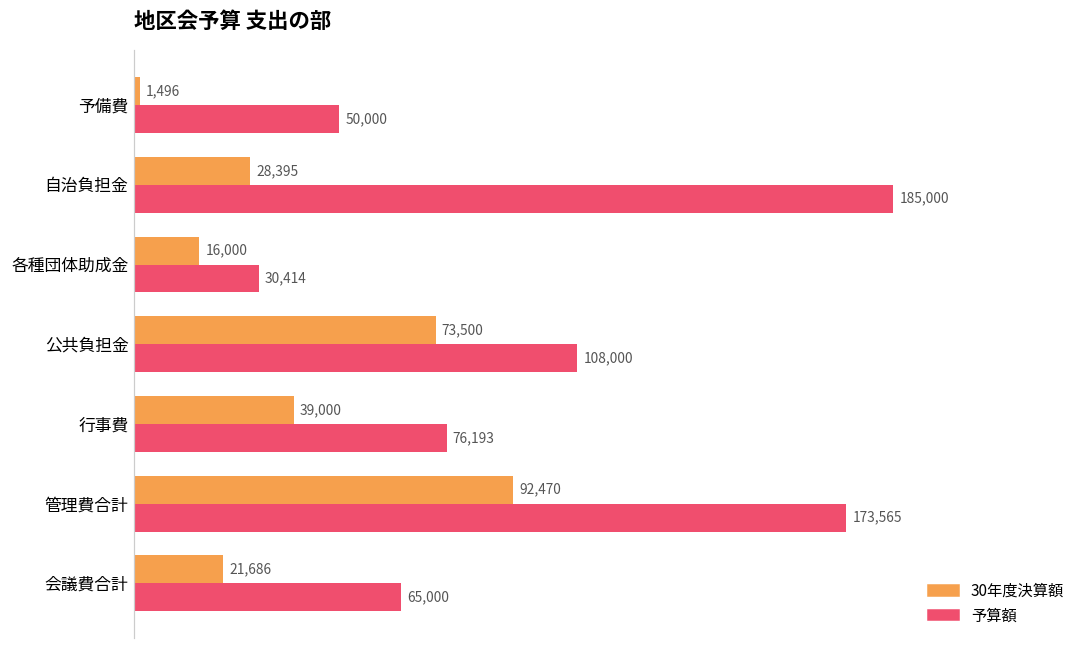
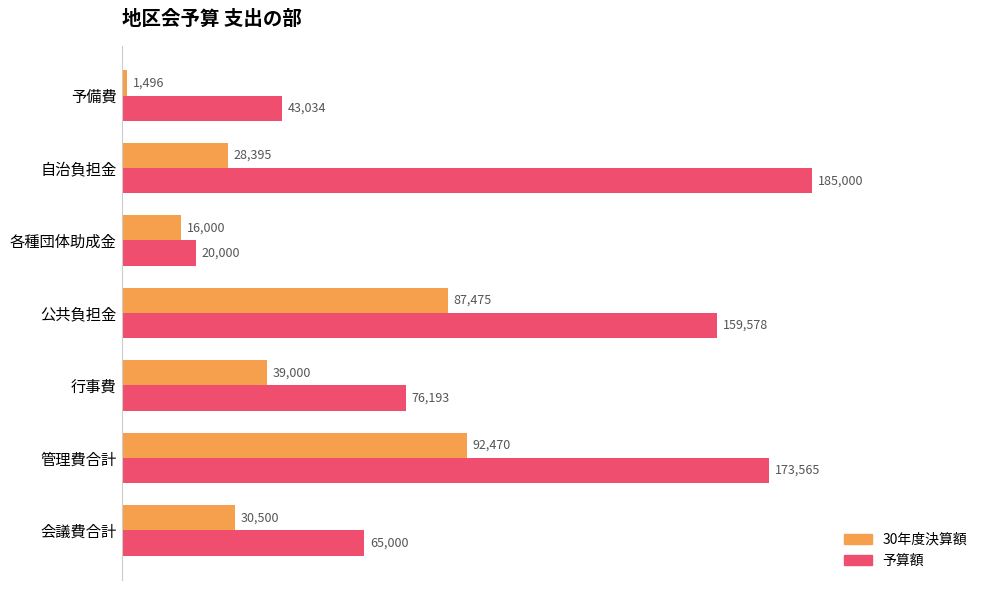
予算額, 予備費: 50,000 -> 43,034
予算額, 各種団体助成金: 30,414 -> 20,000
30年度決算額, 公共負担金: 73,500 -> 87,475
予算額, 公共負担金: 108,000 -> 159,578
30年度決算額, 会議費合計: 21,686 -> 30,500
